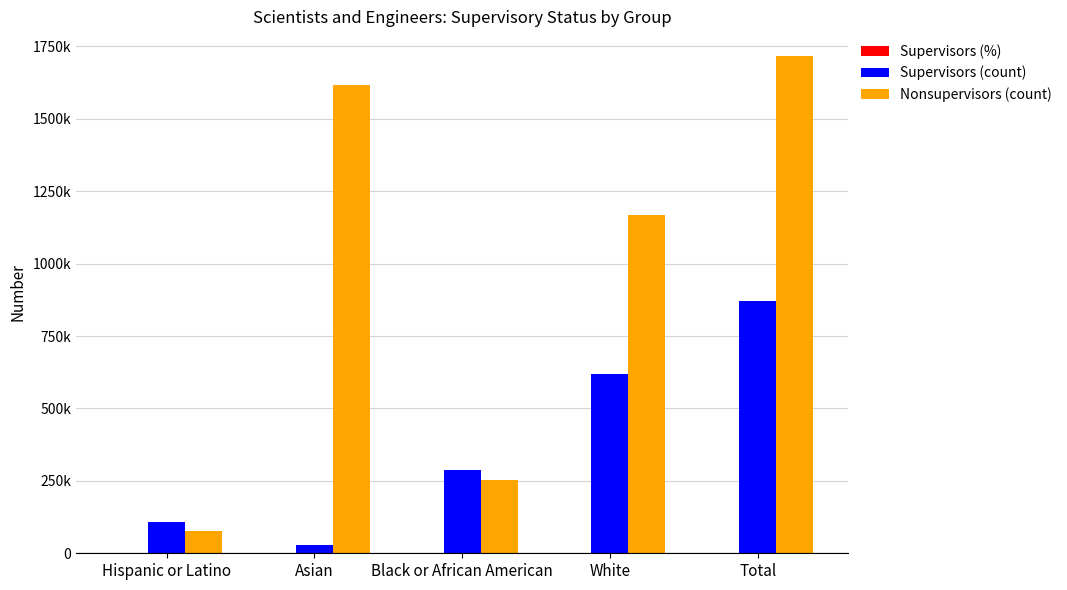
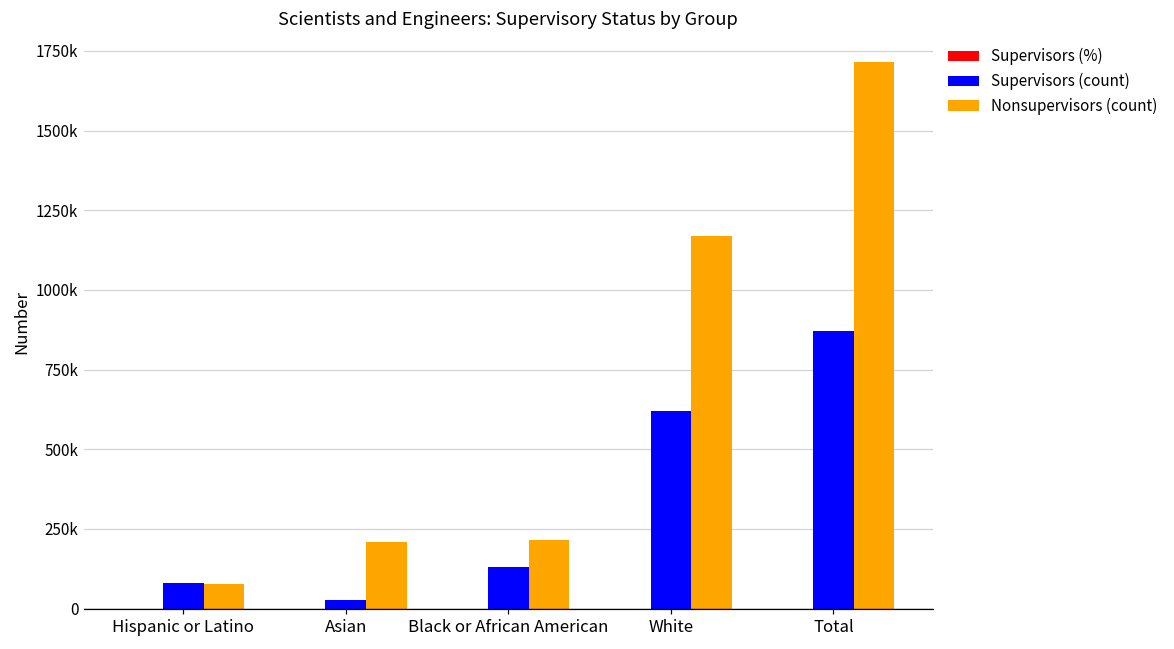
Supervisors (count), Hispanic or Latino: 110000 -> 80000
Nonsupervisors (count), Asian: 1620000 -> 210000
Supervisors (count), Black or African American: 290000 -> 130000
Nonsupervisors (count), Black or African American: 250000 -> 210000
